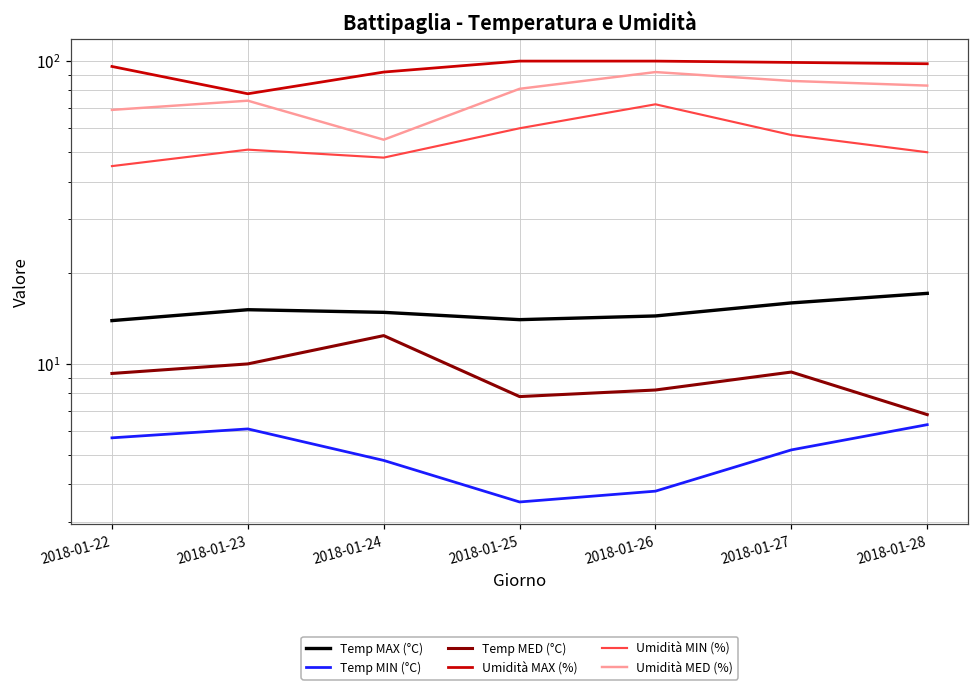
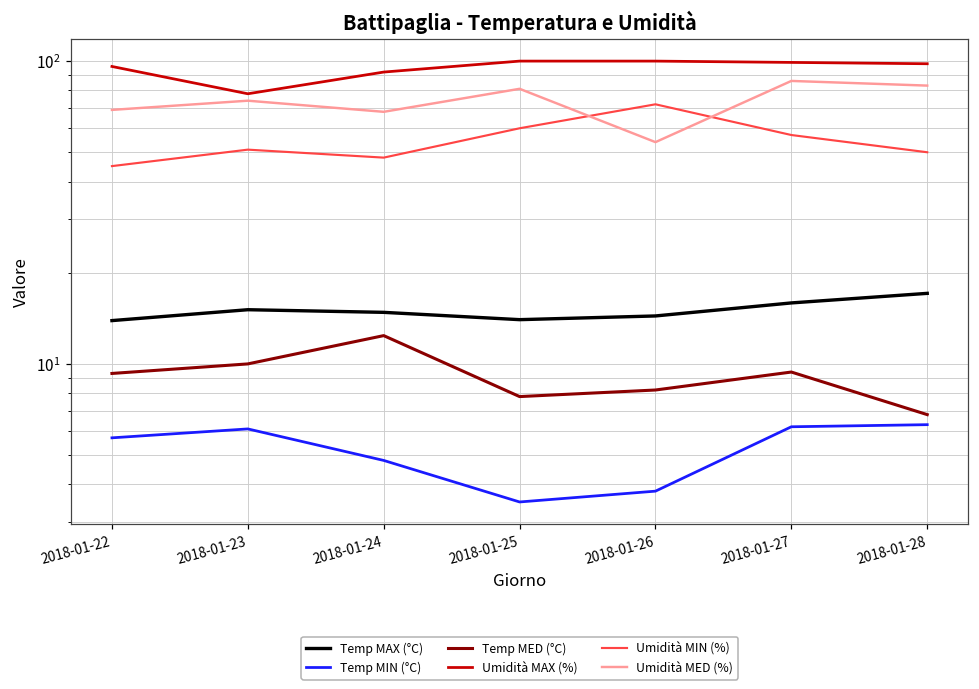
Umidità MED (%), 2018-01-24: 55 -> 68
Umidità MED (%), 2018-01-26: 92 -> 54
Temp MIN (°C), 2018-01-27: 5.2 -> 6.2
